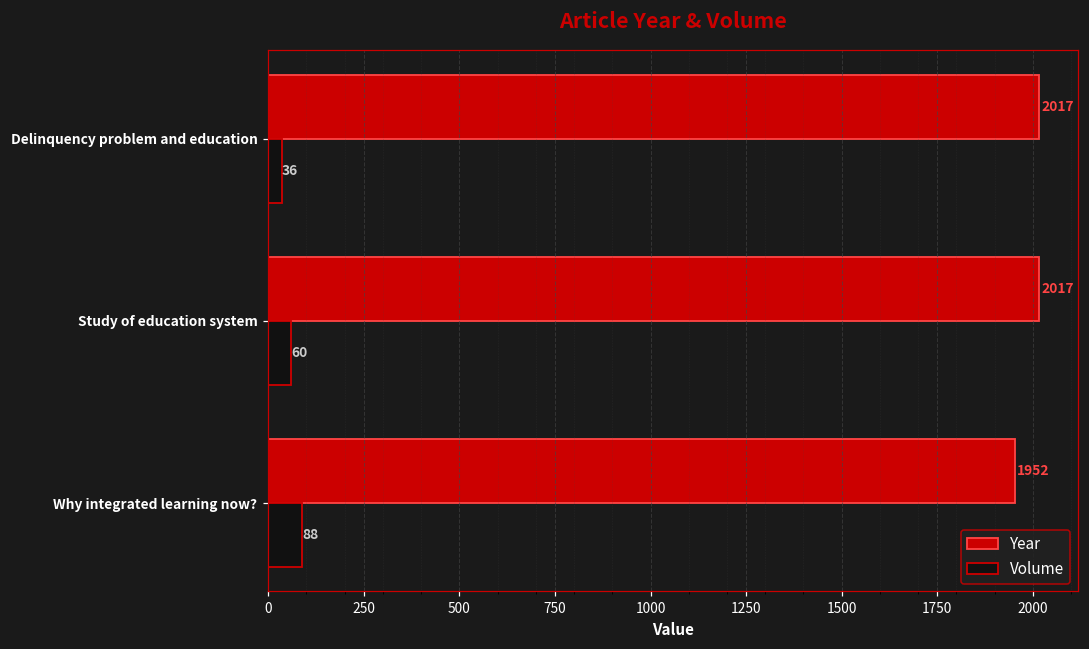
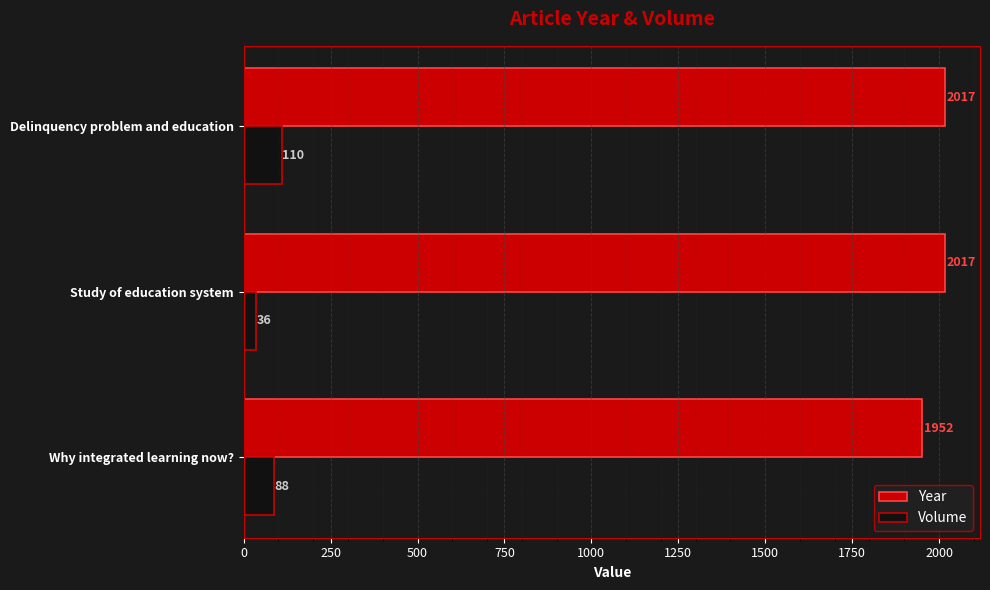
Volume, Delinquency problem and education: 36 -> 110
Volume, Study of education system: 60 -> 36
